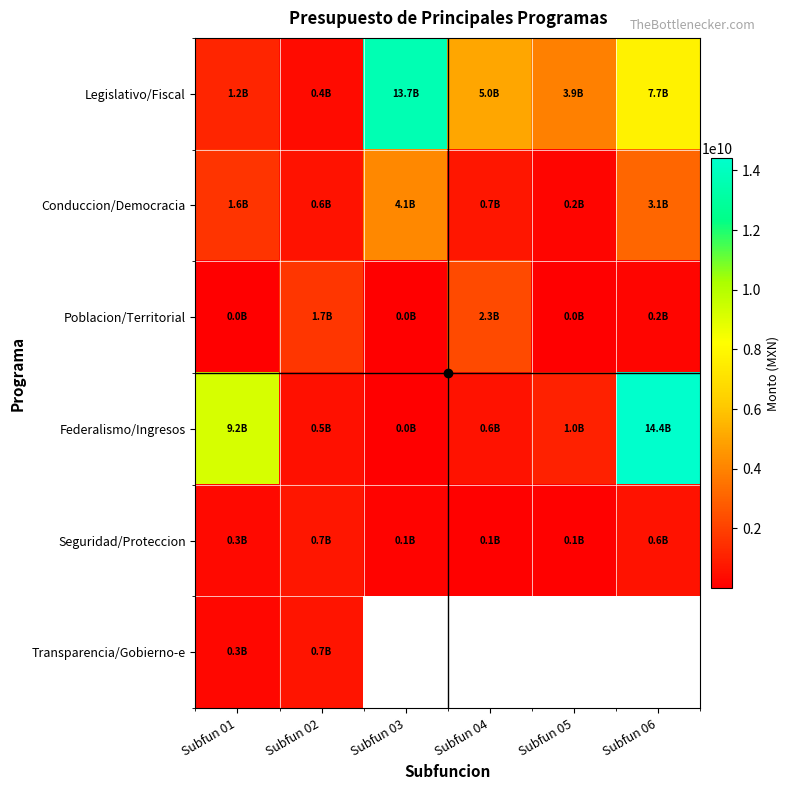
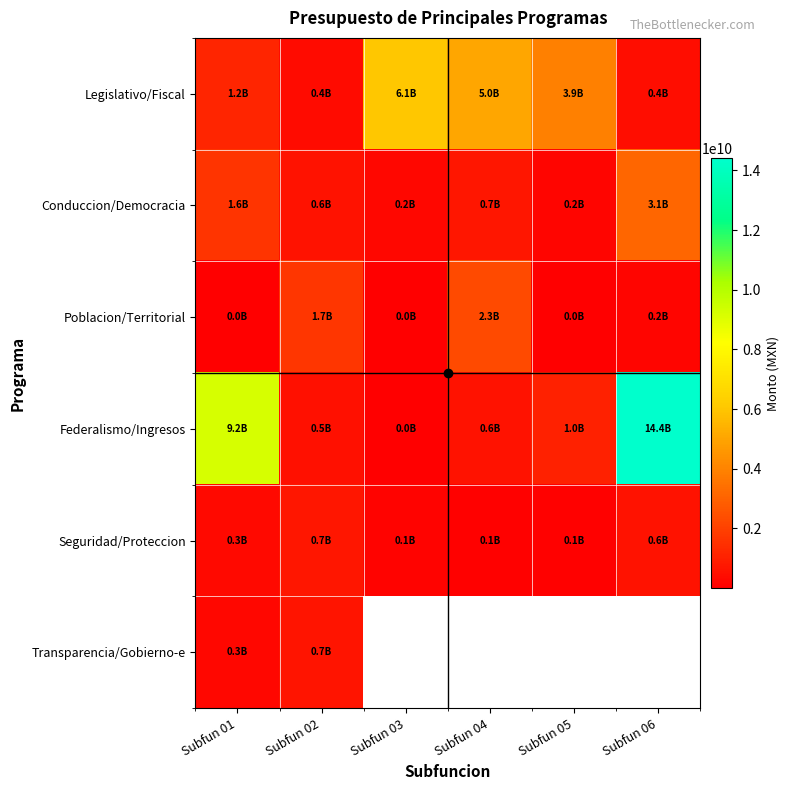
Legislativo/Fiscal, Subfun 03: 13.7B -> 6.1B
Legislativo/Fiscal, Subfun 06: 7.7B -> 0.4B
Conduccion/Democracia, Subfun 03: 4.1B -> 0.2B
